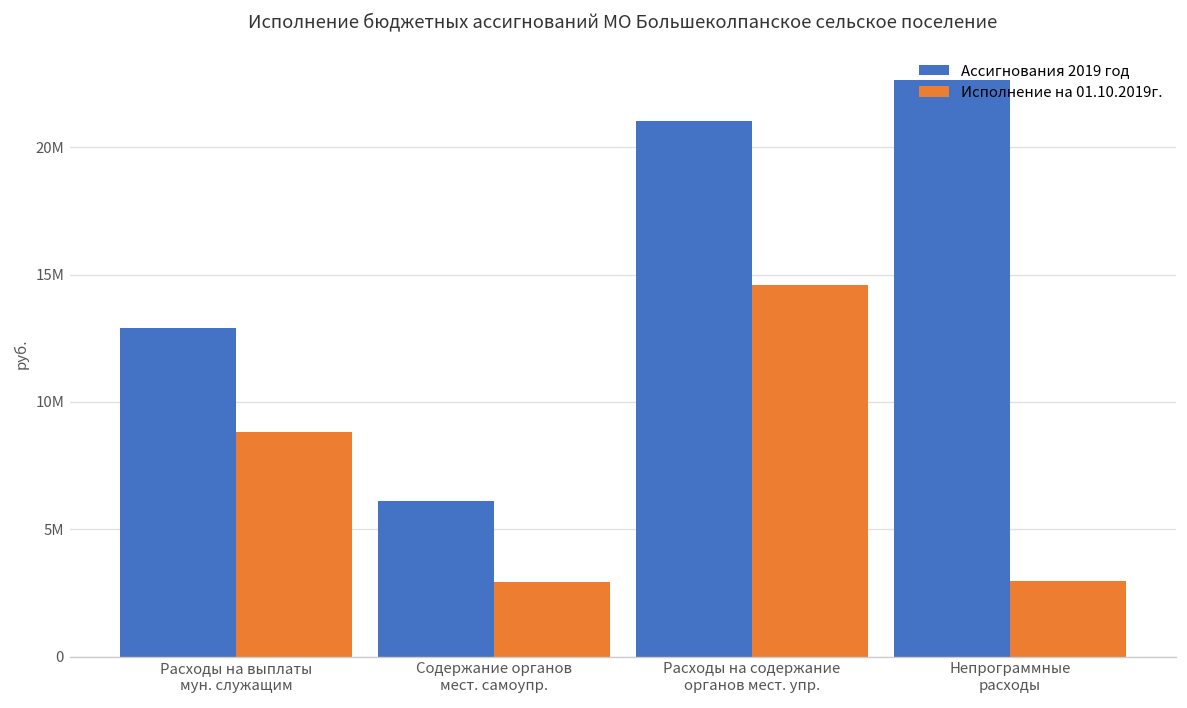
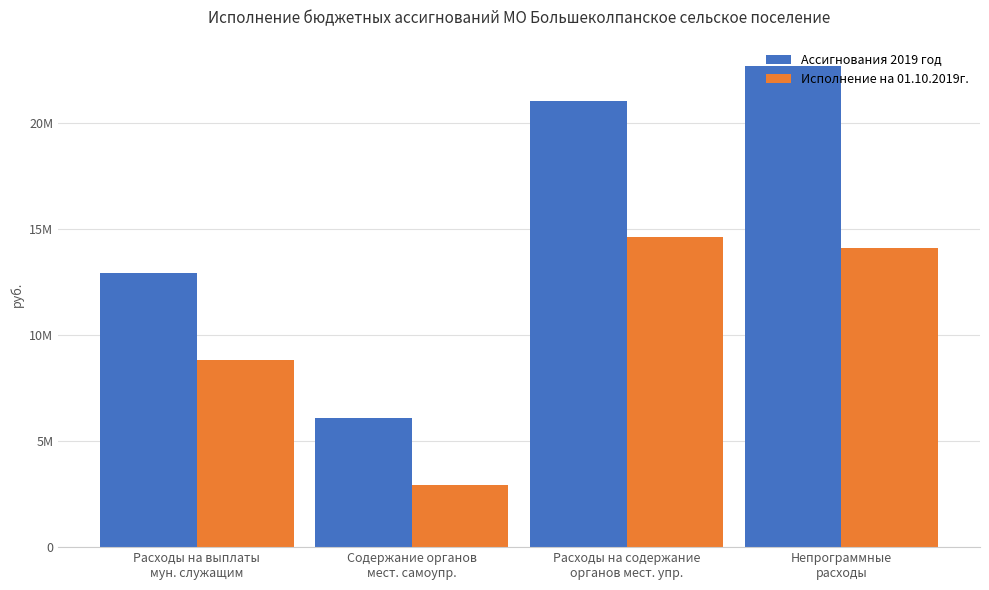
Исполнение на 01.10.2019г., Непрограммные расходы: 3.0М -> 14.1М
